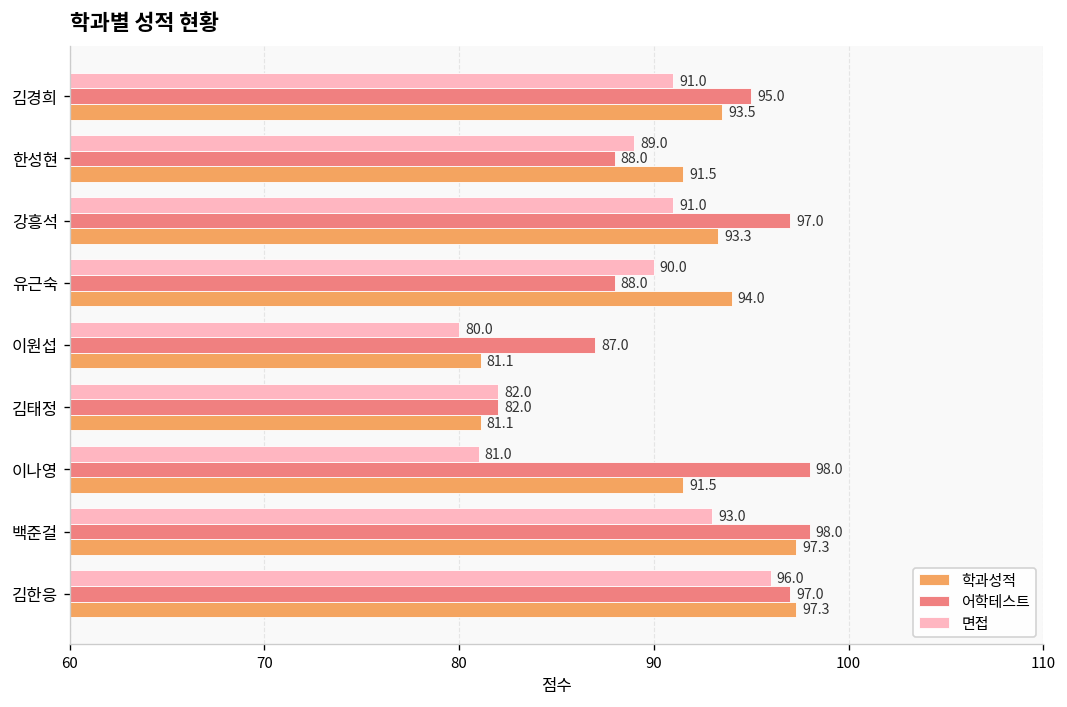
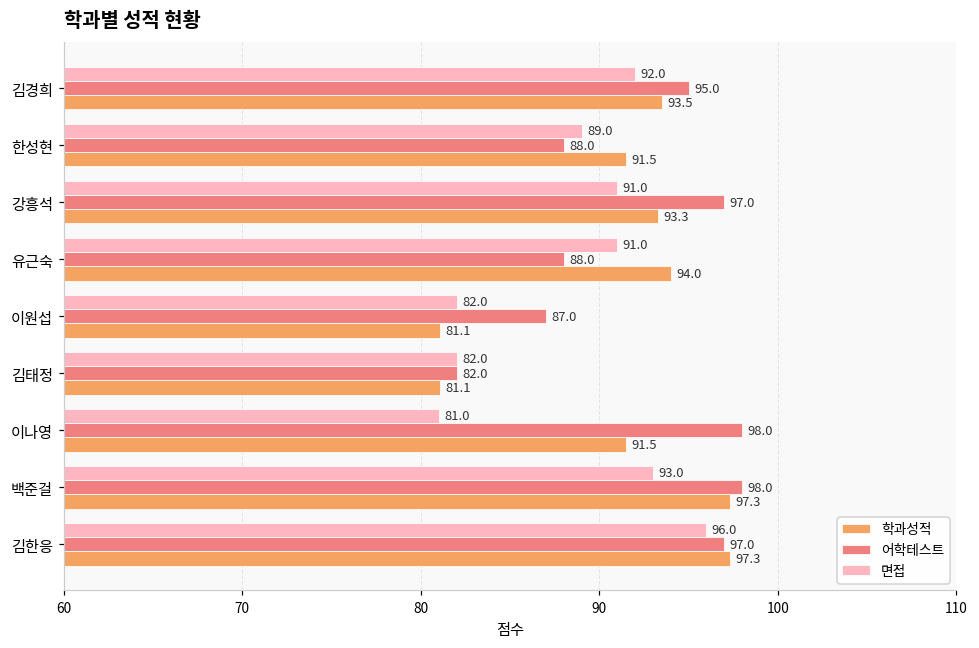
면접, 김경희: 91.0 -> 92.0
면접, 유근숙: 90.0 -> 91.0
면접, 이원섭: 80.0 -> 82.0
